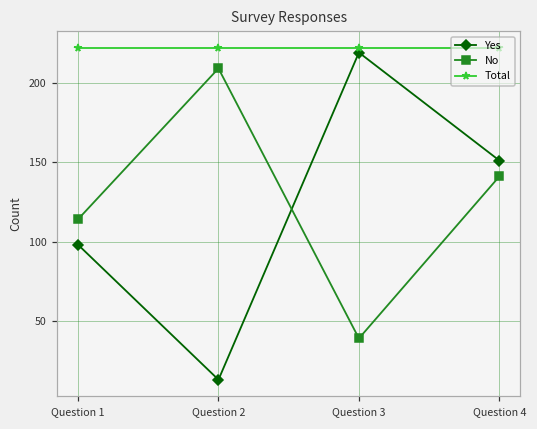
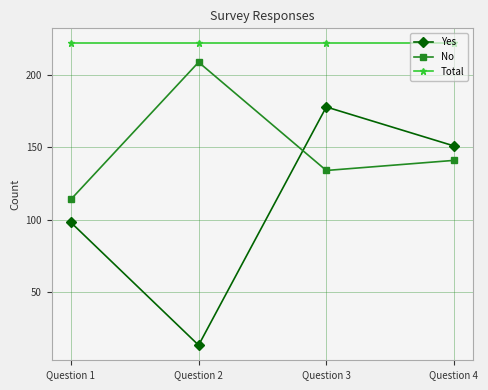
Yes, Question 3: 219 -> 178
No, Question 3: 39 -> 134
